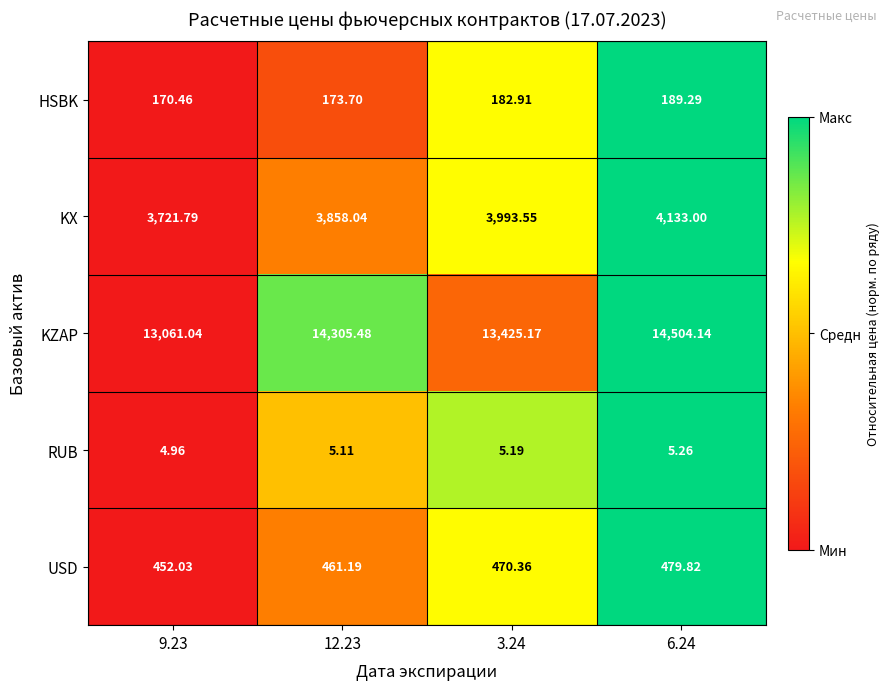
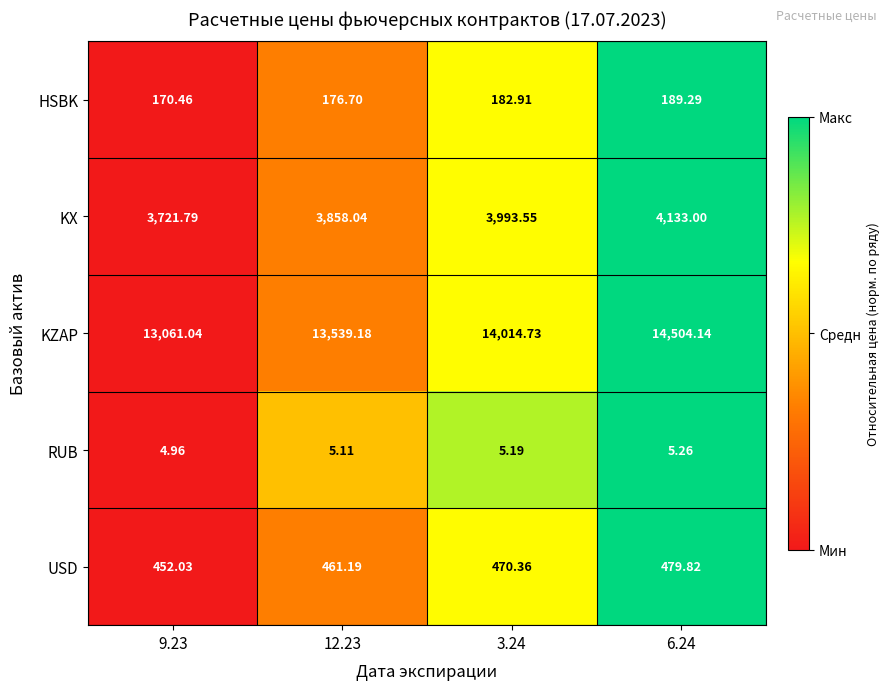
HSBK, 12.23: 173.70 -> 176.70
KZAP, 12.23: 14,305.48 -> 13,539.18
KZAP, 3.24: 13,425.17 -> 14,014.73
